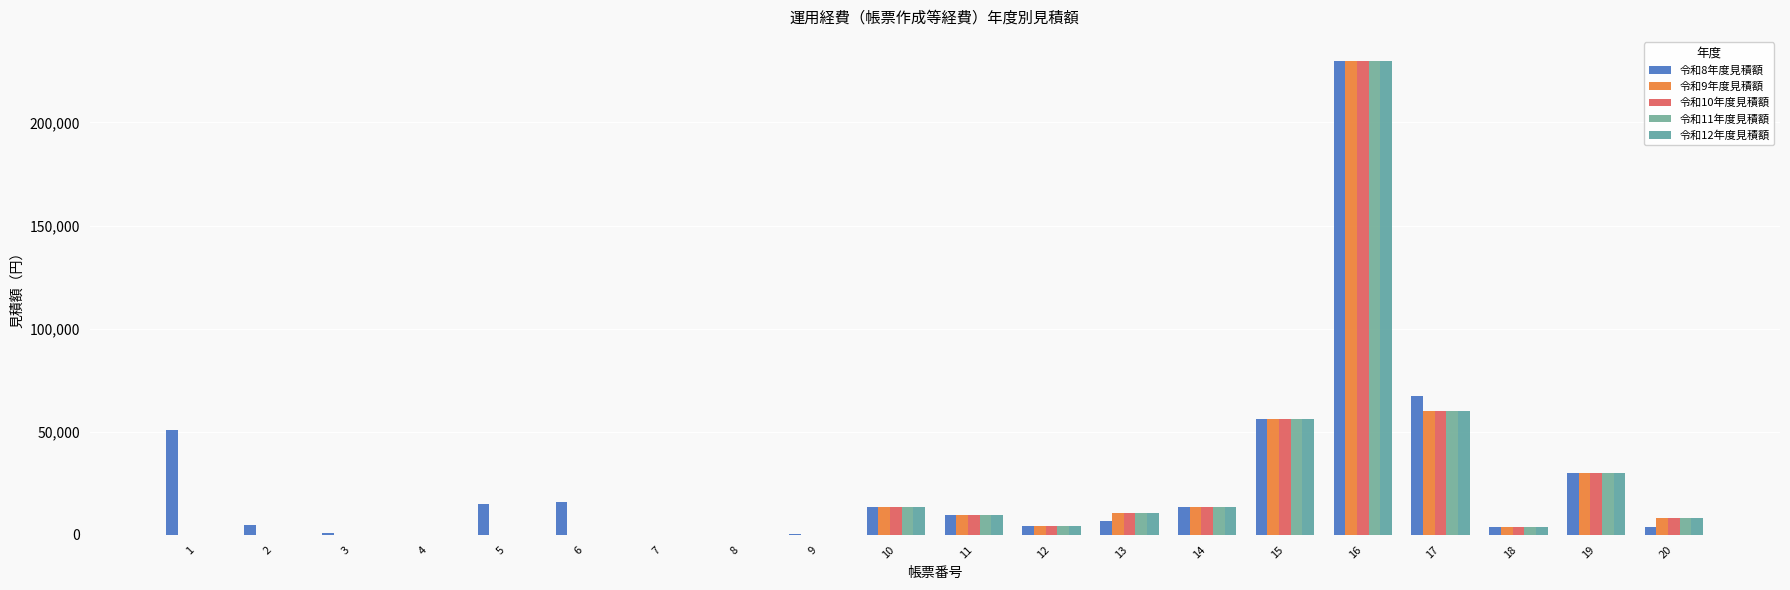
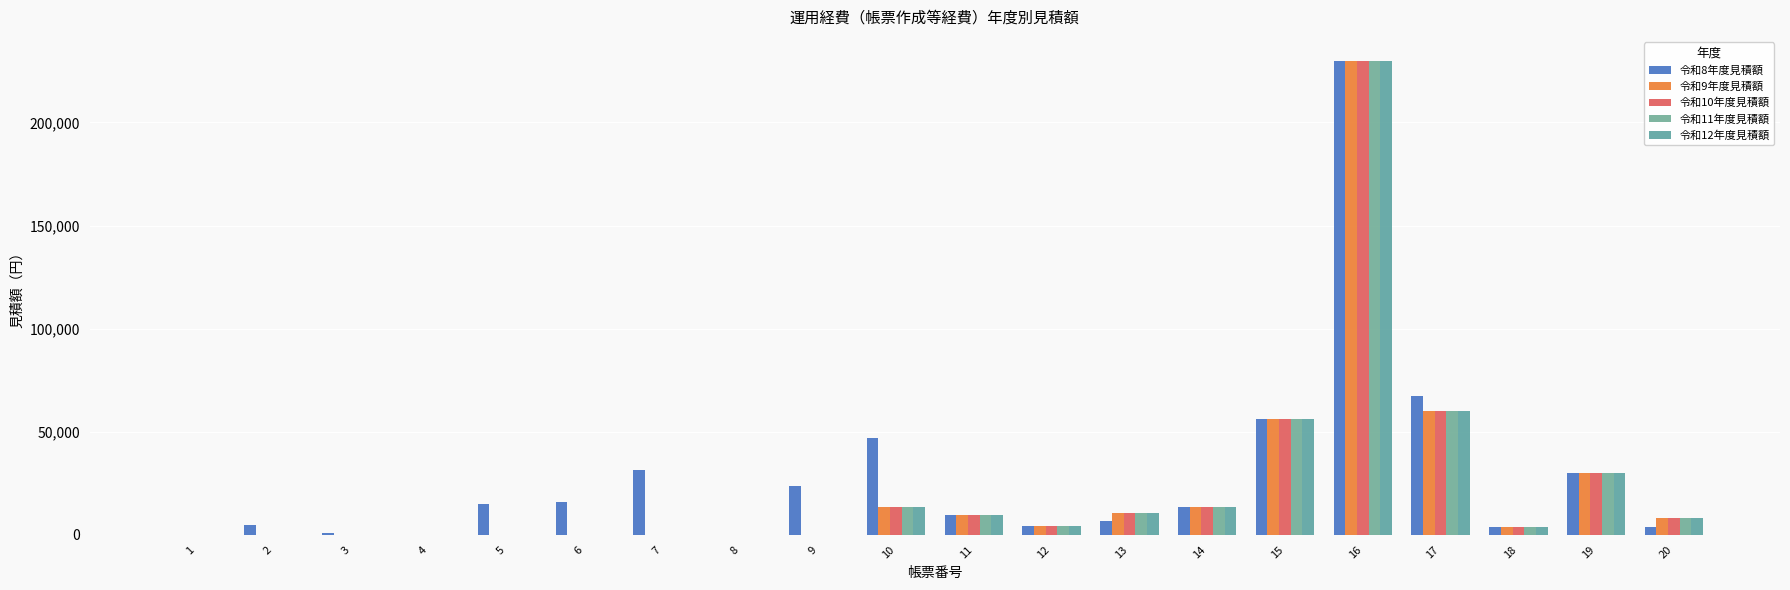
令和8年度見積額, 1: 51,000 -> 0
令和8年度見積額, 7: 0 -> 32,000
令和8年度見積額, 9: 0 -> 24,000
令和8年度見積額, 10: 14,000 -> 47,000
